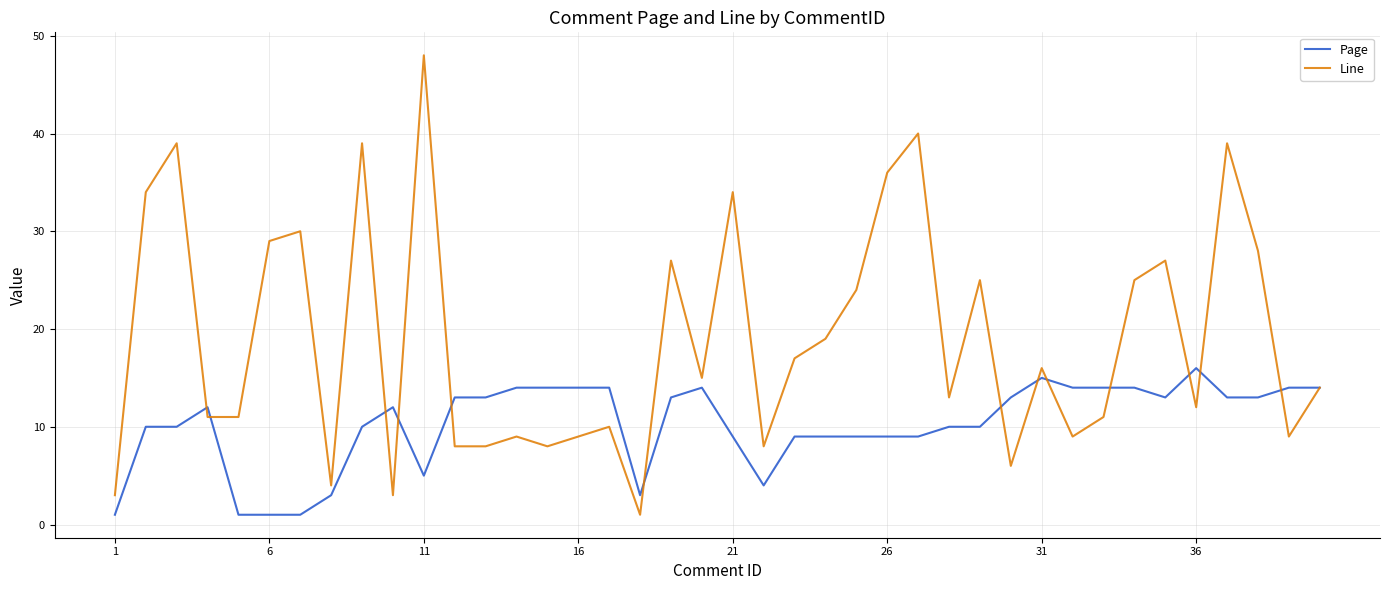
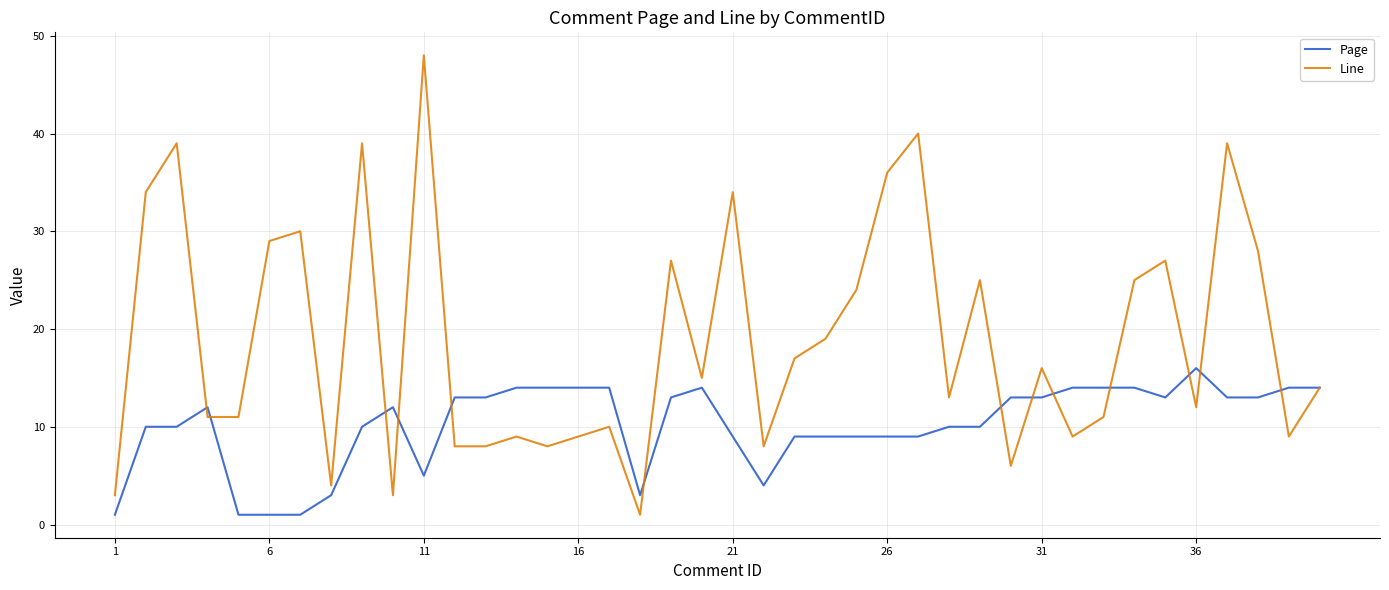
Page, 31: 15 -> 13
